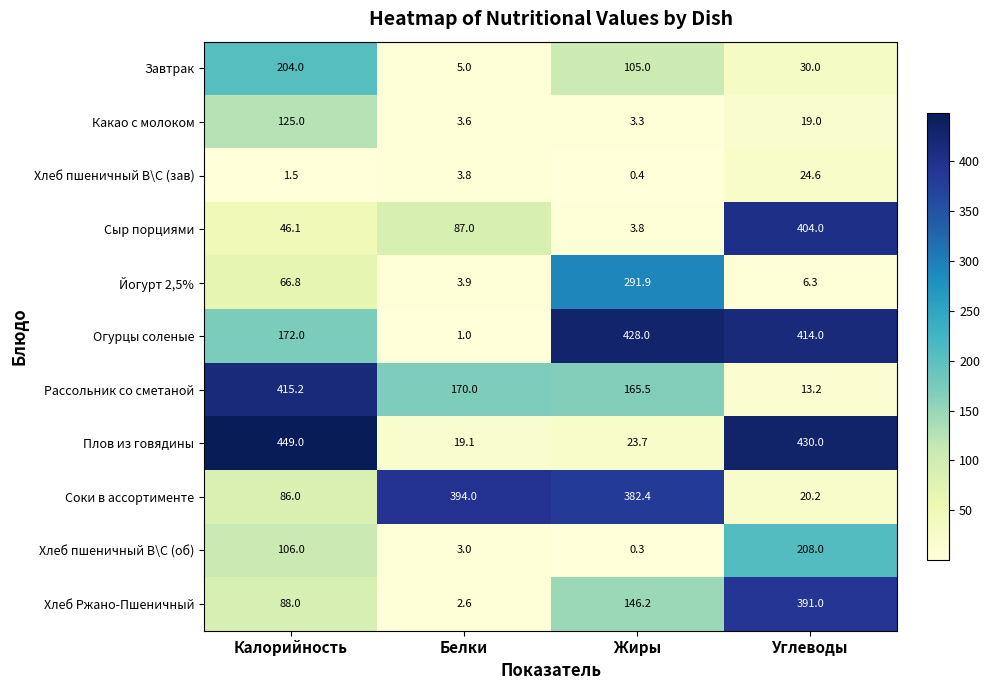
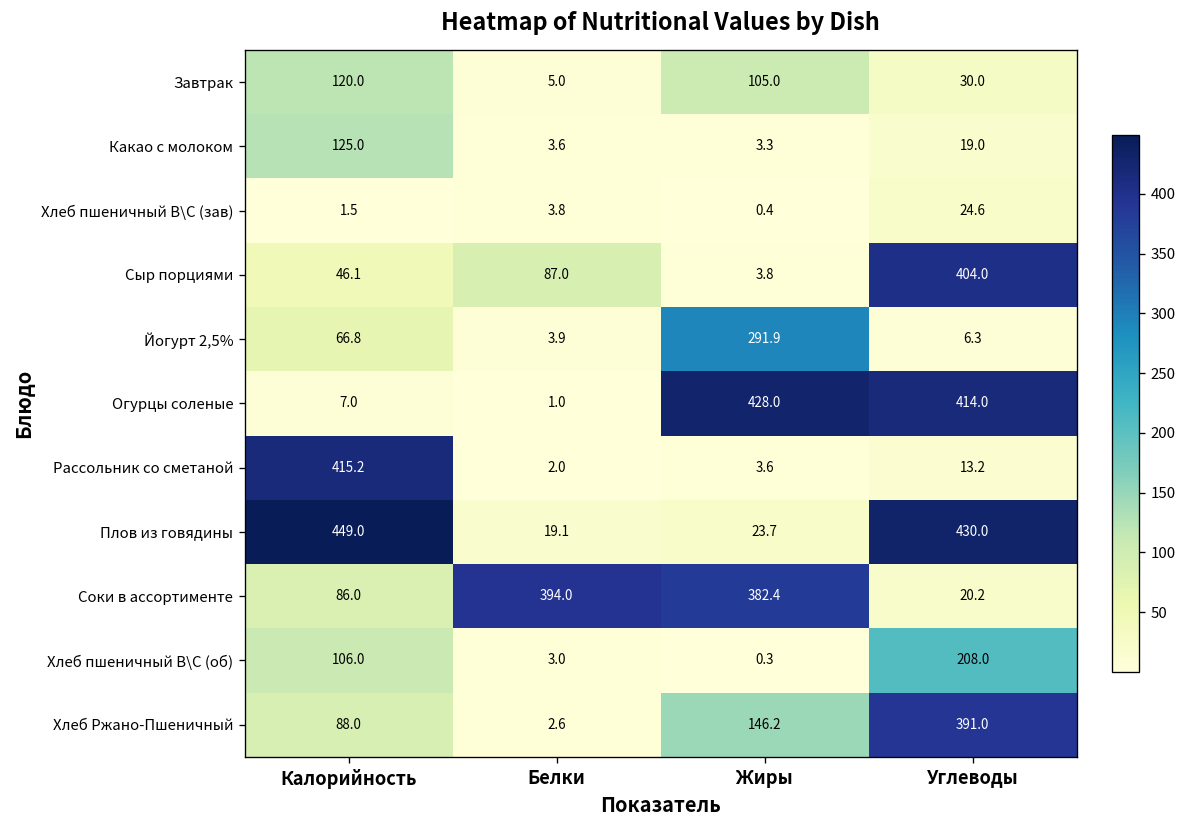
Завтрак, Калорийность: 204.0 -> 120.0
Огурцы соленые, Калорийность: 172.0 -> 7.0
Рассольник со сметаной, Белки: 170.0 -> 2.0
Рассольник со сметаной, Жиры: 165.5 -> 3.6
